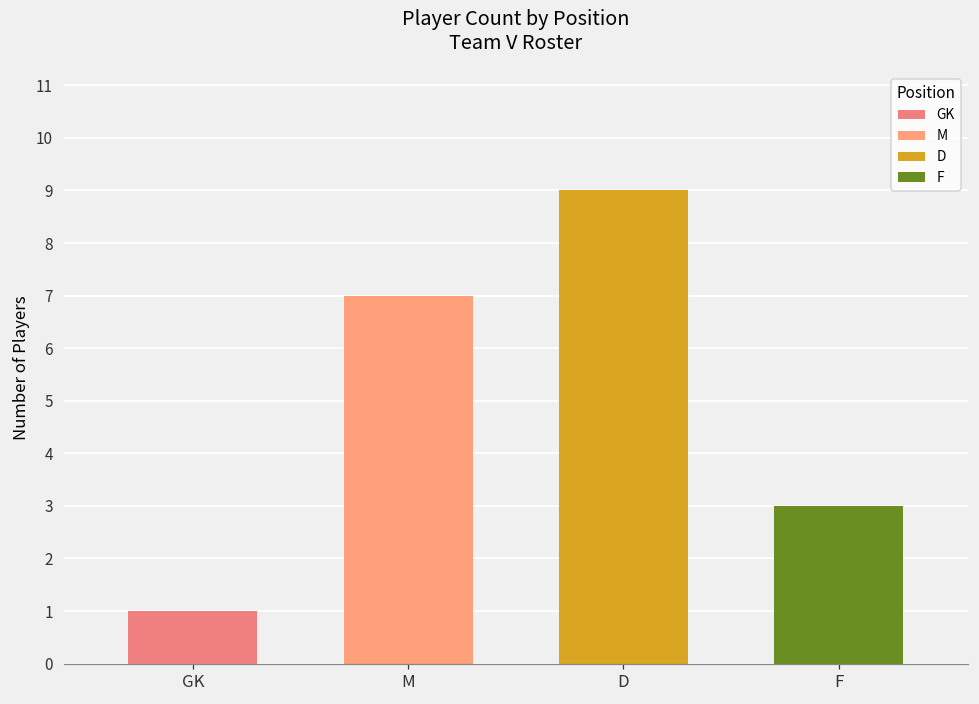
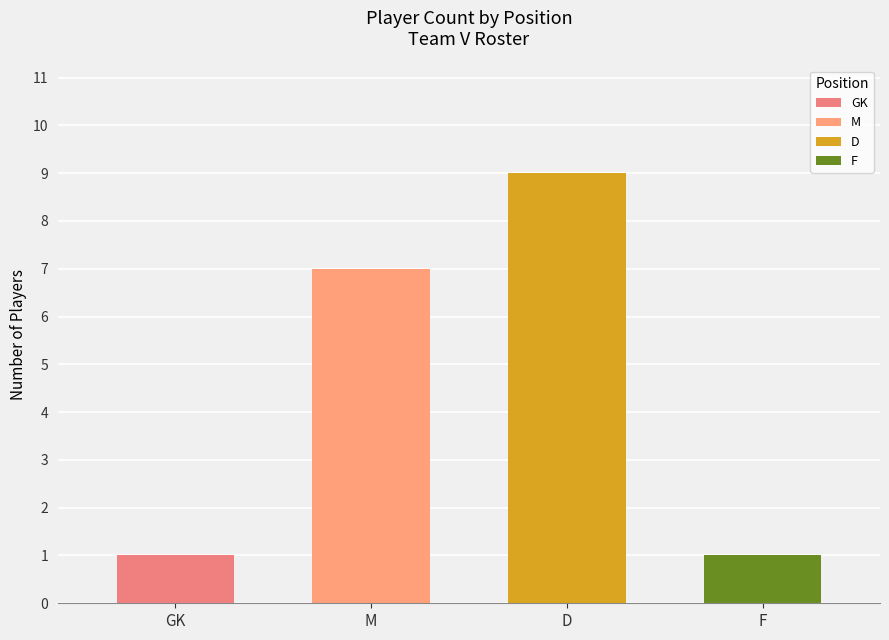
F: 3 -> 1
